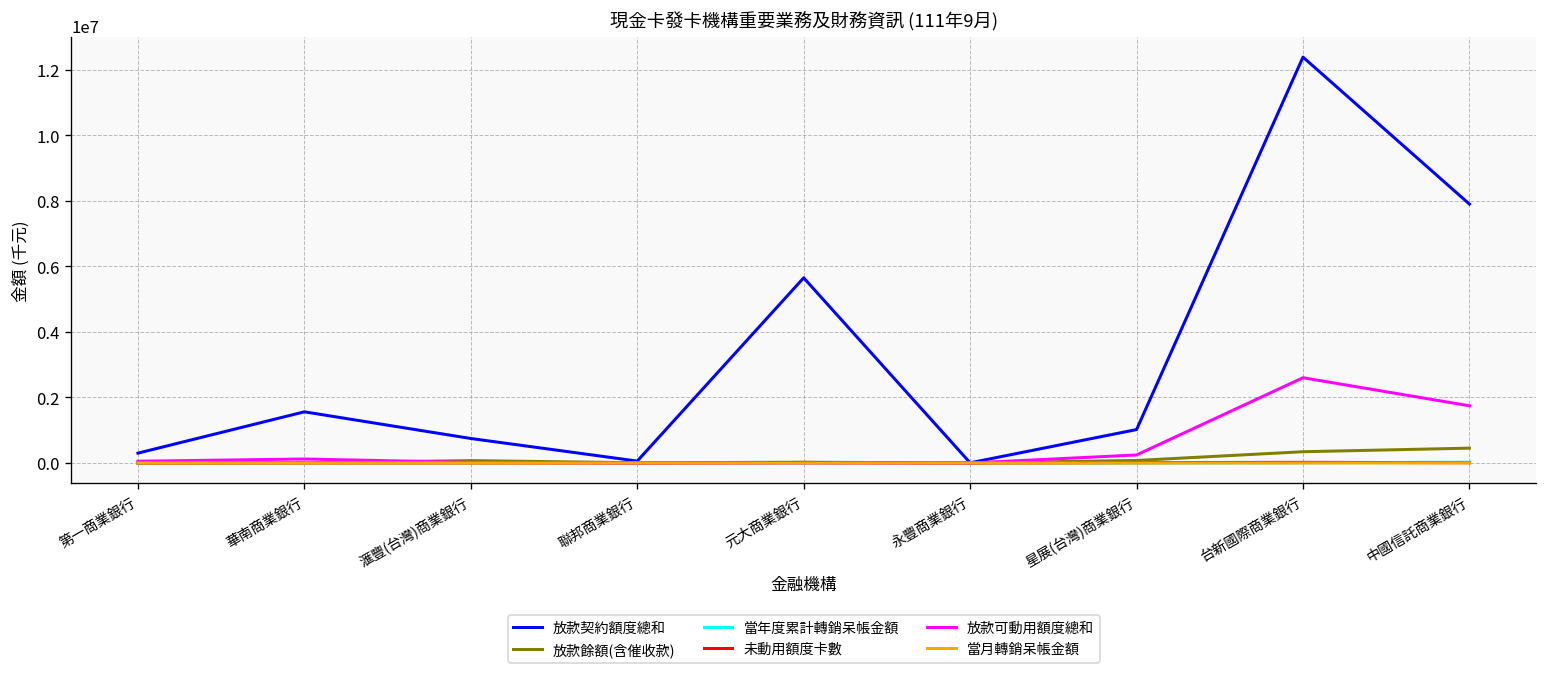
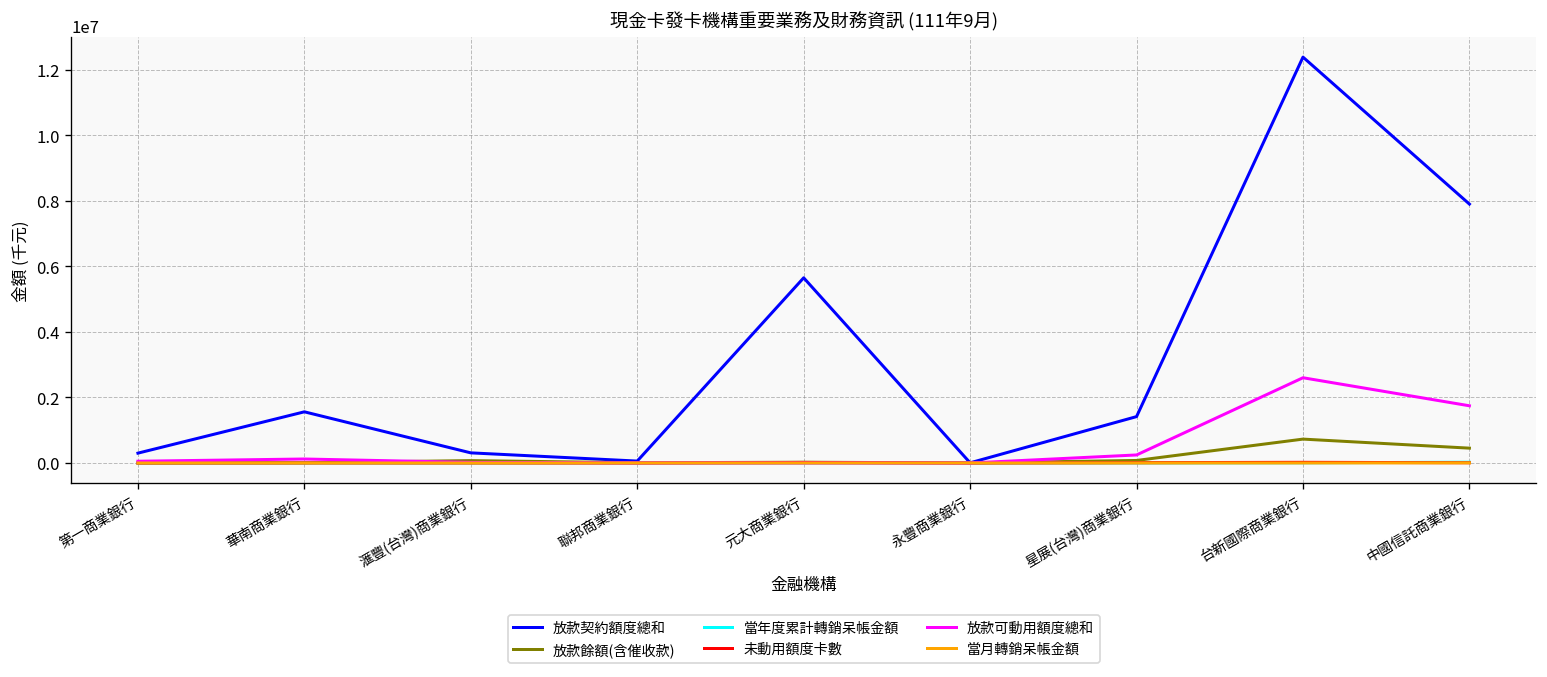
放款契約額度總和, 滙豐(台灣)商業銀行: 700000 -> 300000
放款契約額度總和, 星展(台灣)商業銀行: 1000000 -> 1400000
放款餘額(含催收款), 台新國際商業銀行: 300000 -> 700000
